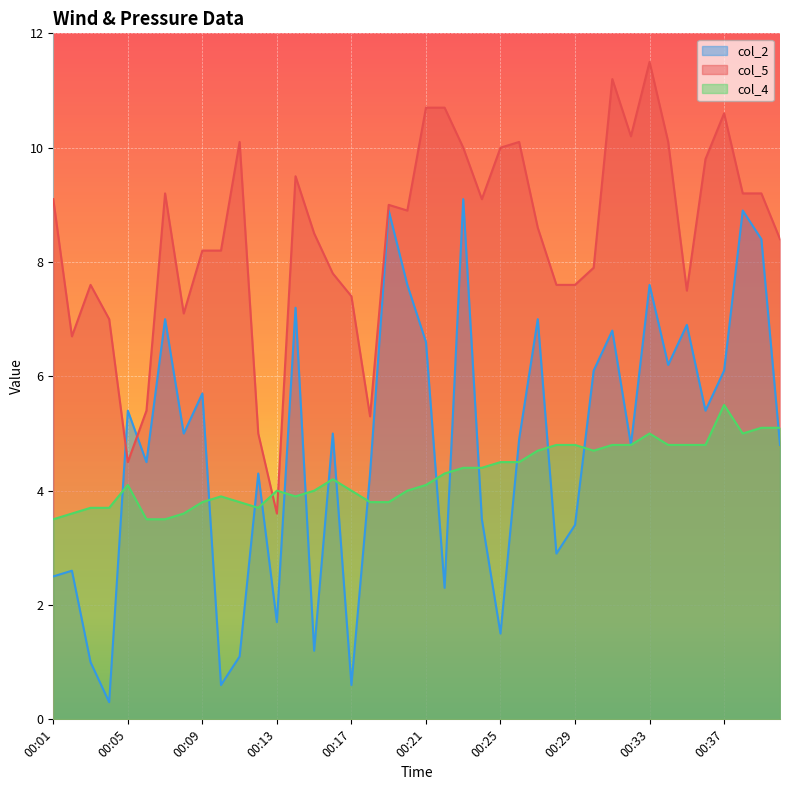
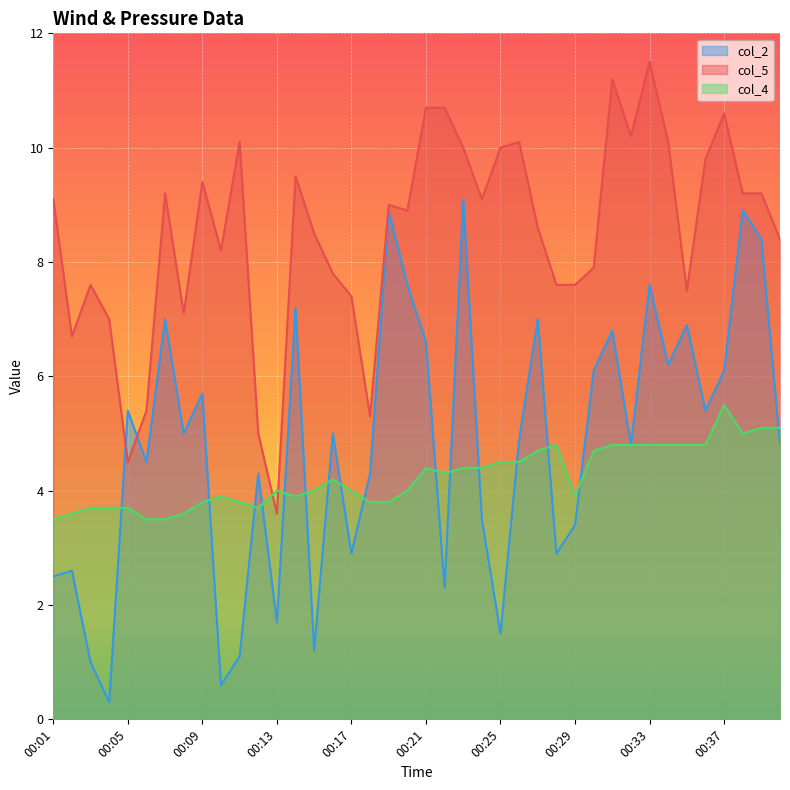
col_4, 00:05: 4.1 -> 3.7
col_5, 00:09: 8.2 -> 9.4
col_2, 00:17: 0.6 -> 2.9
col_4, 00:21: 4.1 -> 4.4
col_4, 00:29: 4.8 -> 3.9
col_4, 00:33: 5.0 -> 4.8
